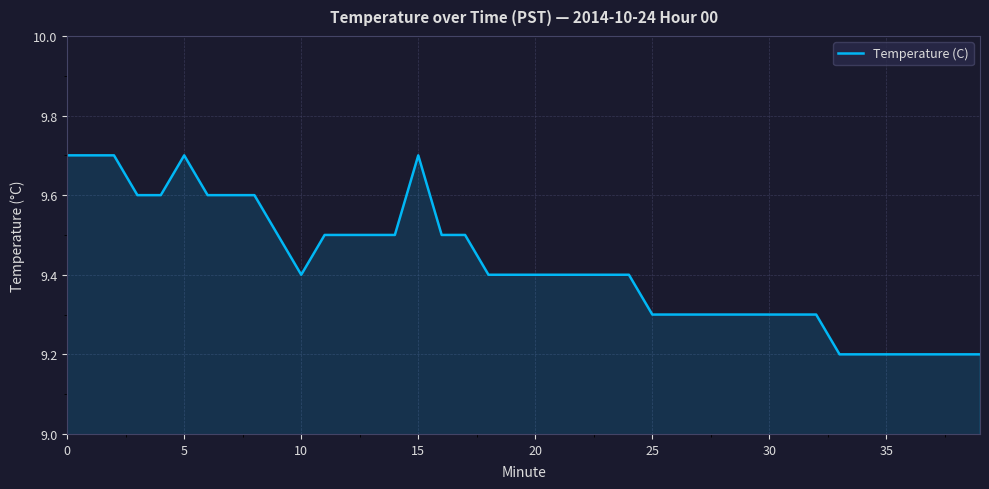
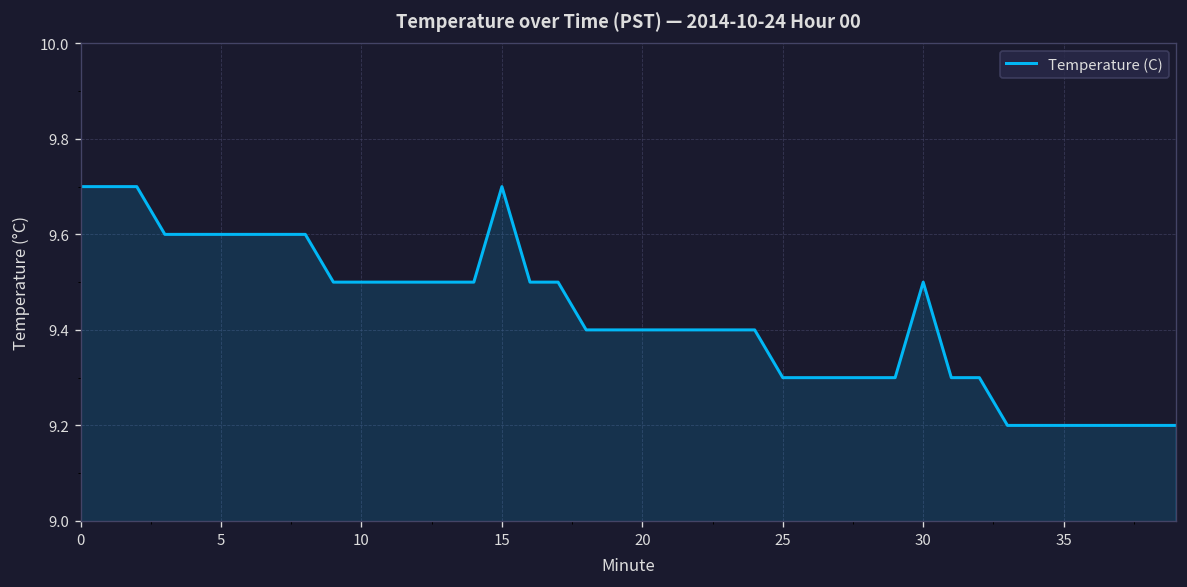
5: 9.7 -> 9.6
10: 9.4 -> 9.5
30: 9.3 -> 9.5
